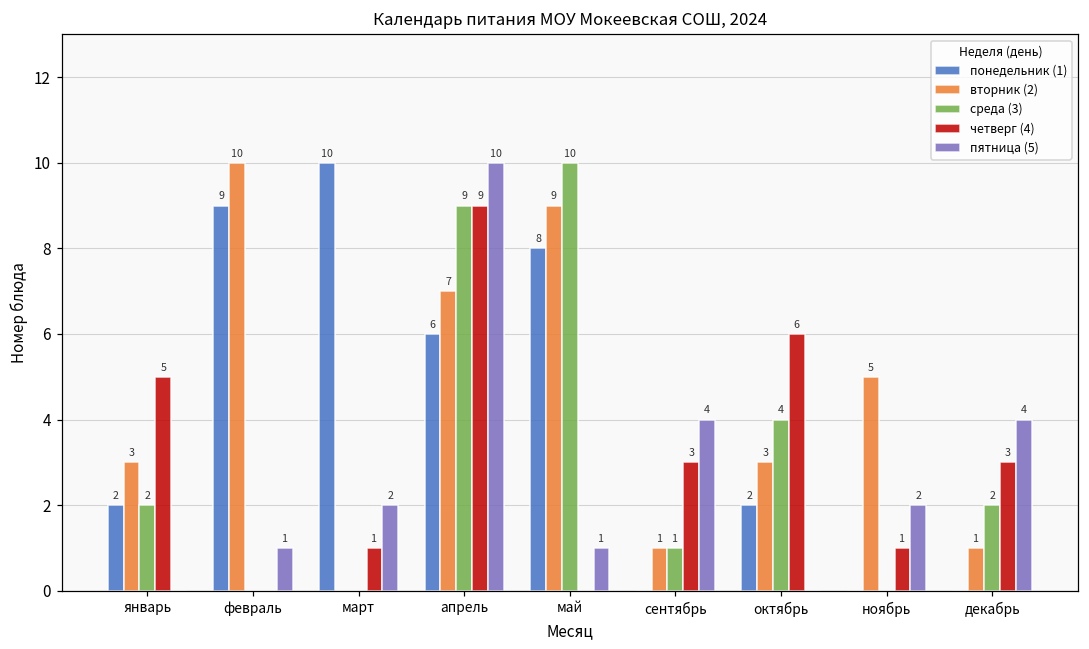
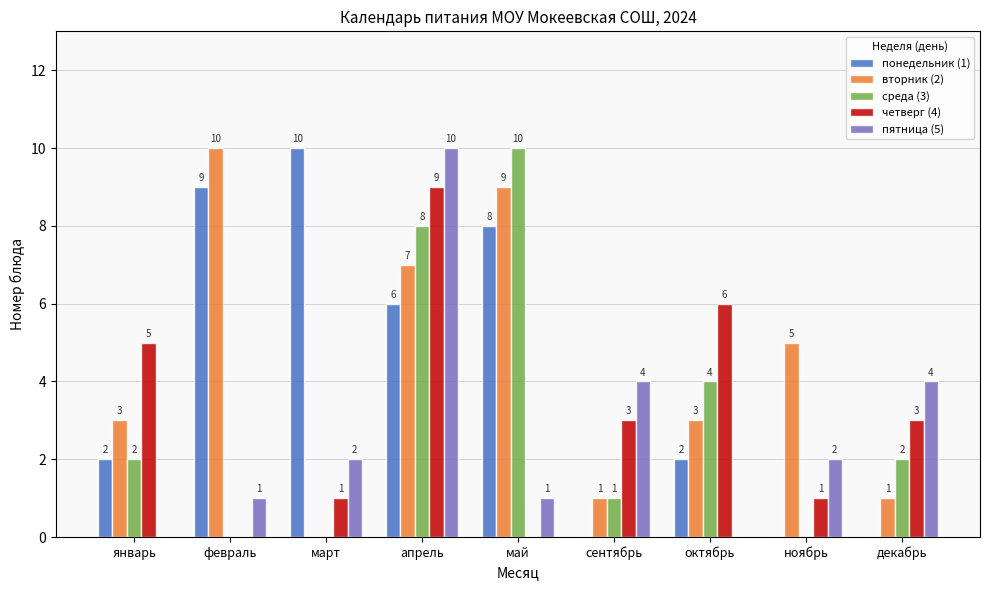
среда (3), апрель: 9 -> 8
